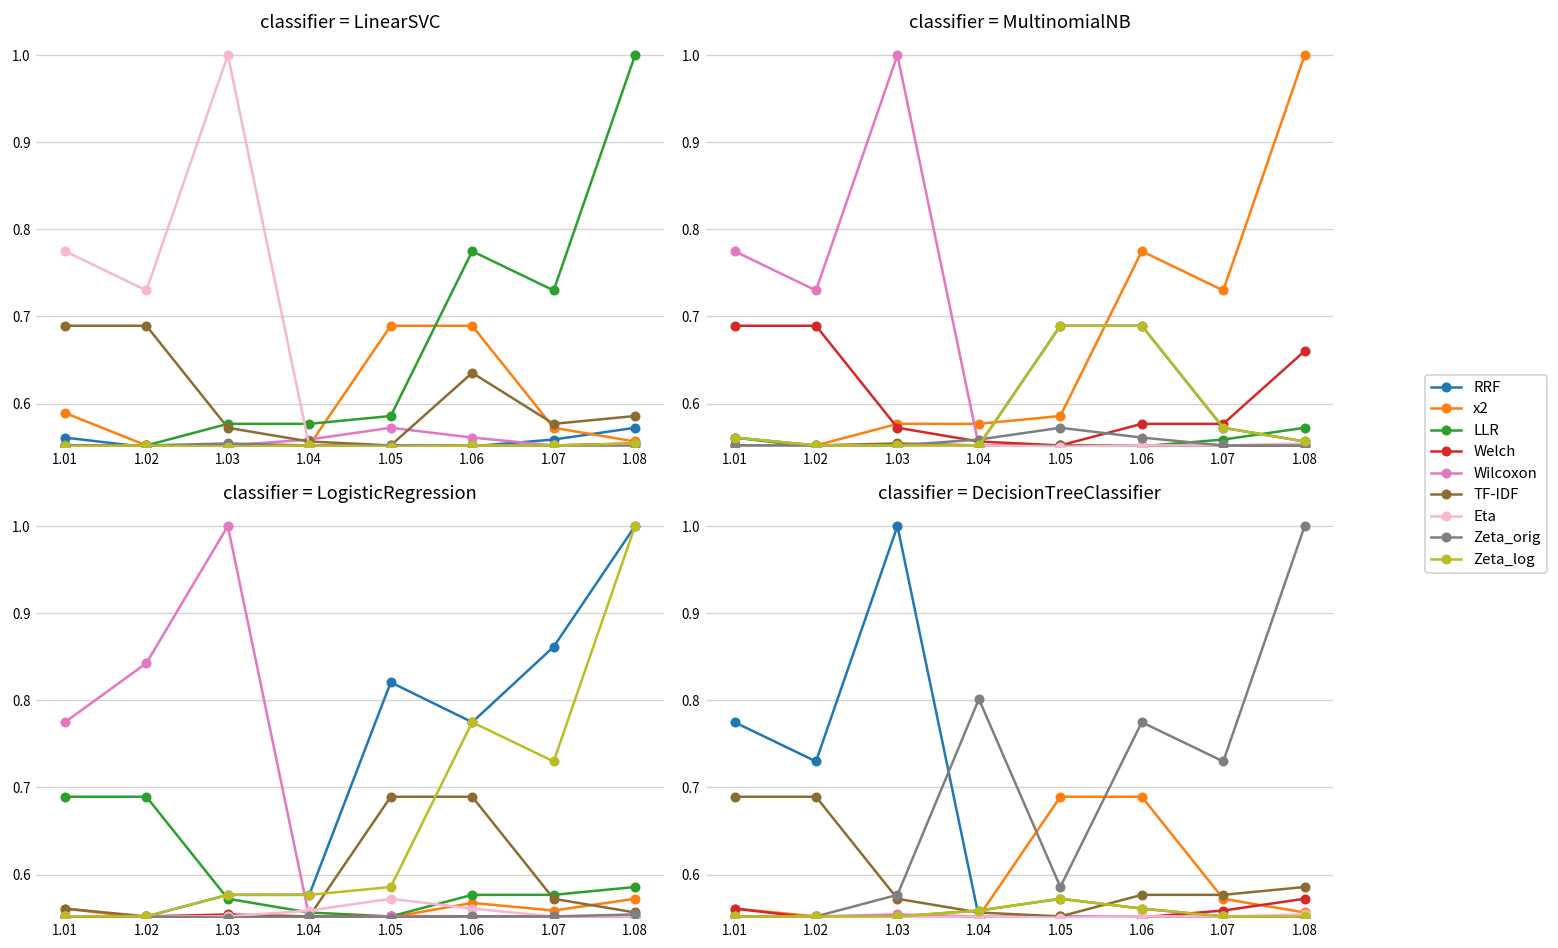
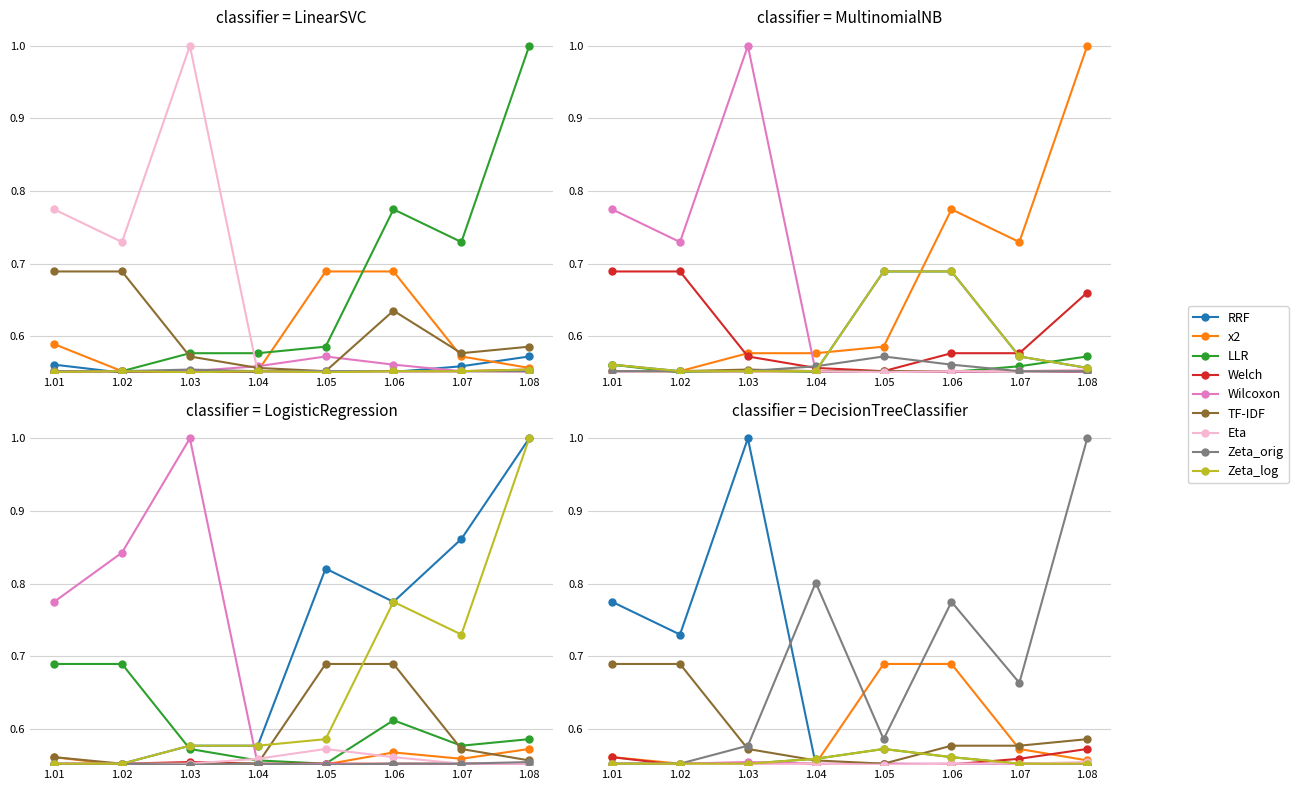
classifier = LogisticRegression, LLR, 1.06: 0.58 -> 0.61
classifier = DecisionTreeClassifier, Zeta_orig, 1.07: 0.73 -> 0.66
